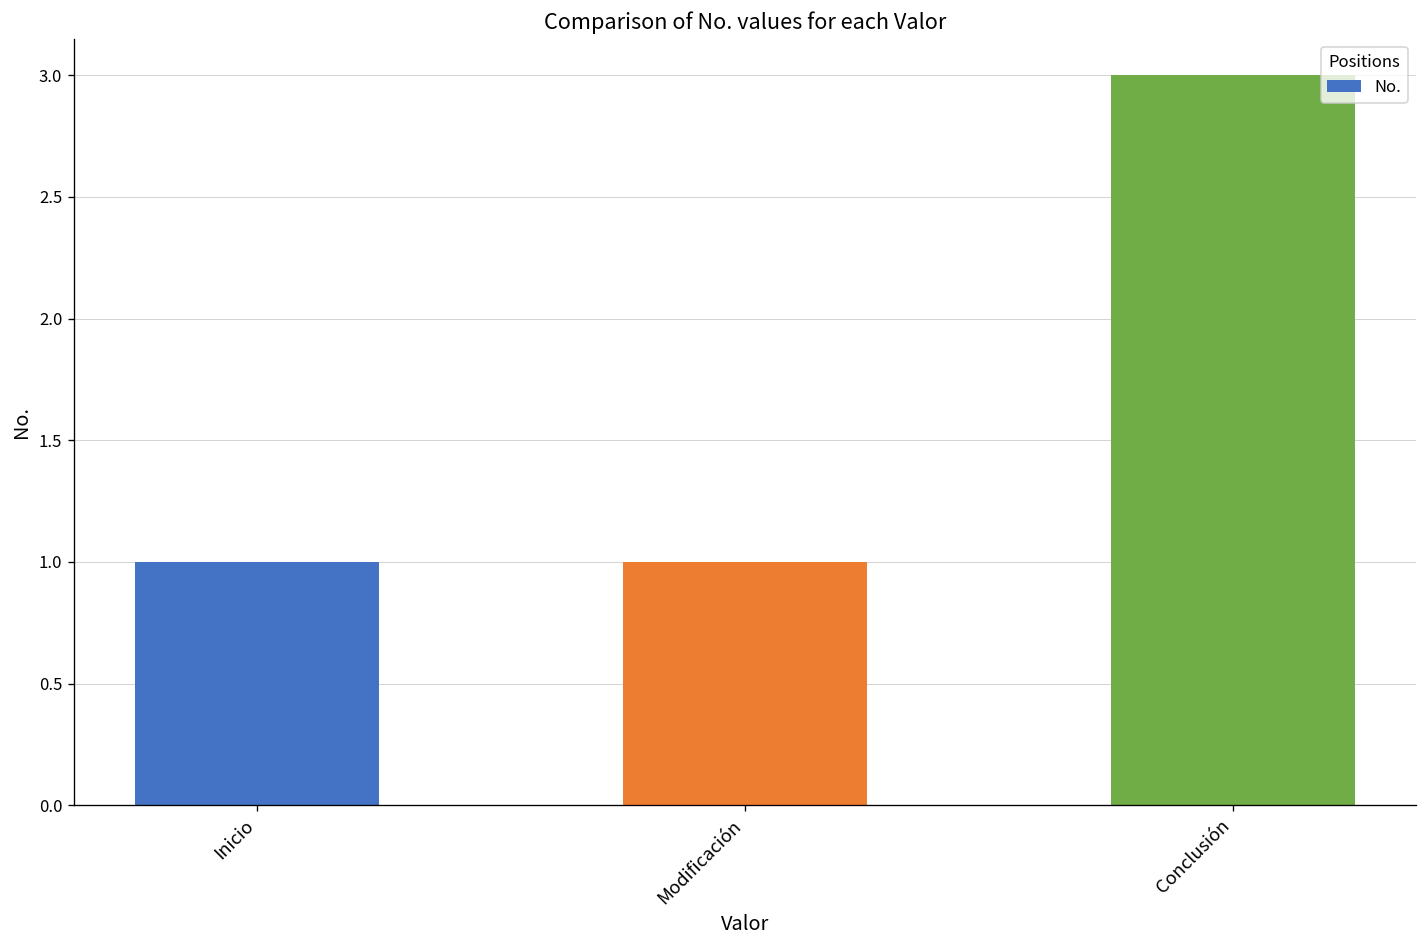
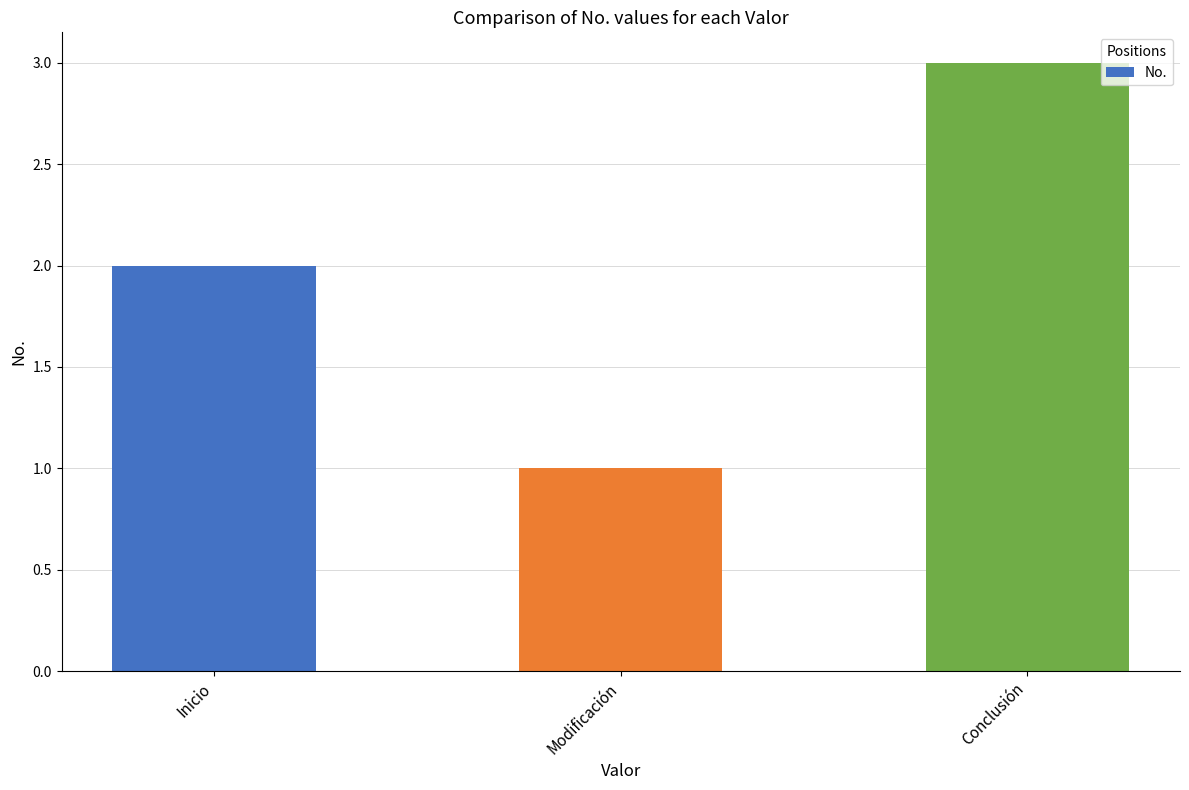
Inicio: 1 -> 2
